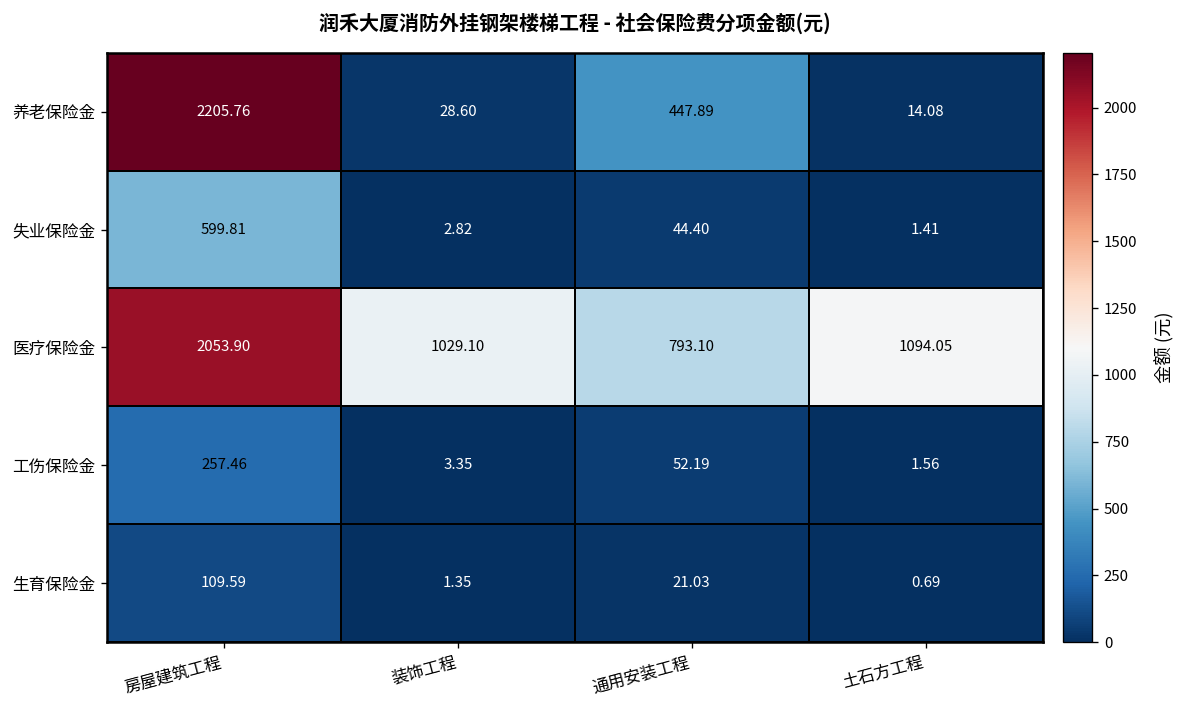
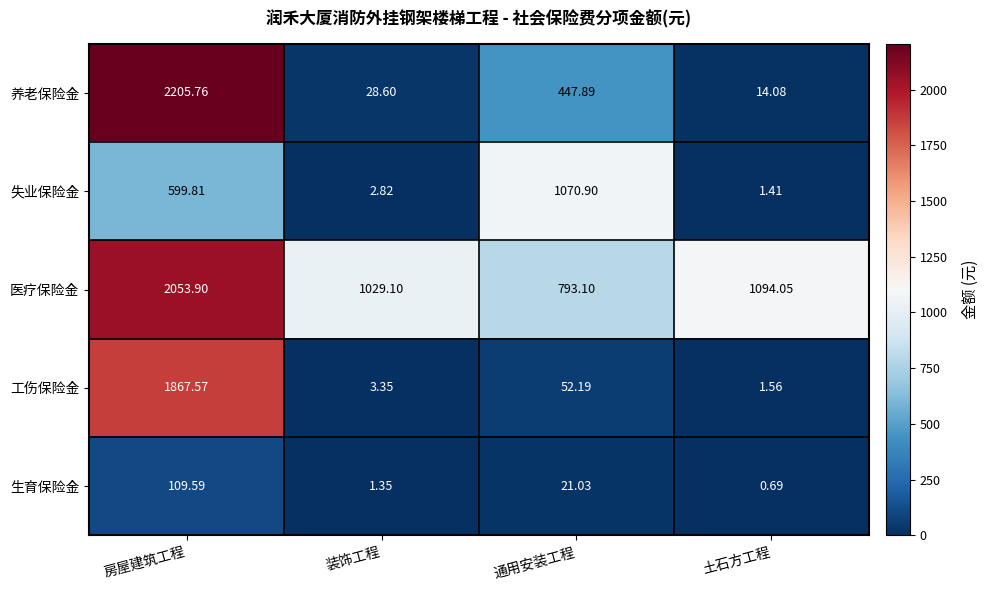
失业保险金, 通用安装工程: 44.40 -> 1070.90
工伤保险金, 房屋建筑工程: 257.46 -> 1867.57
